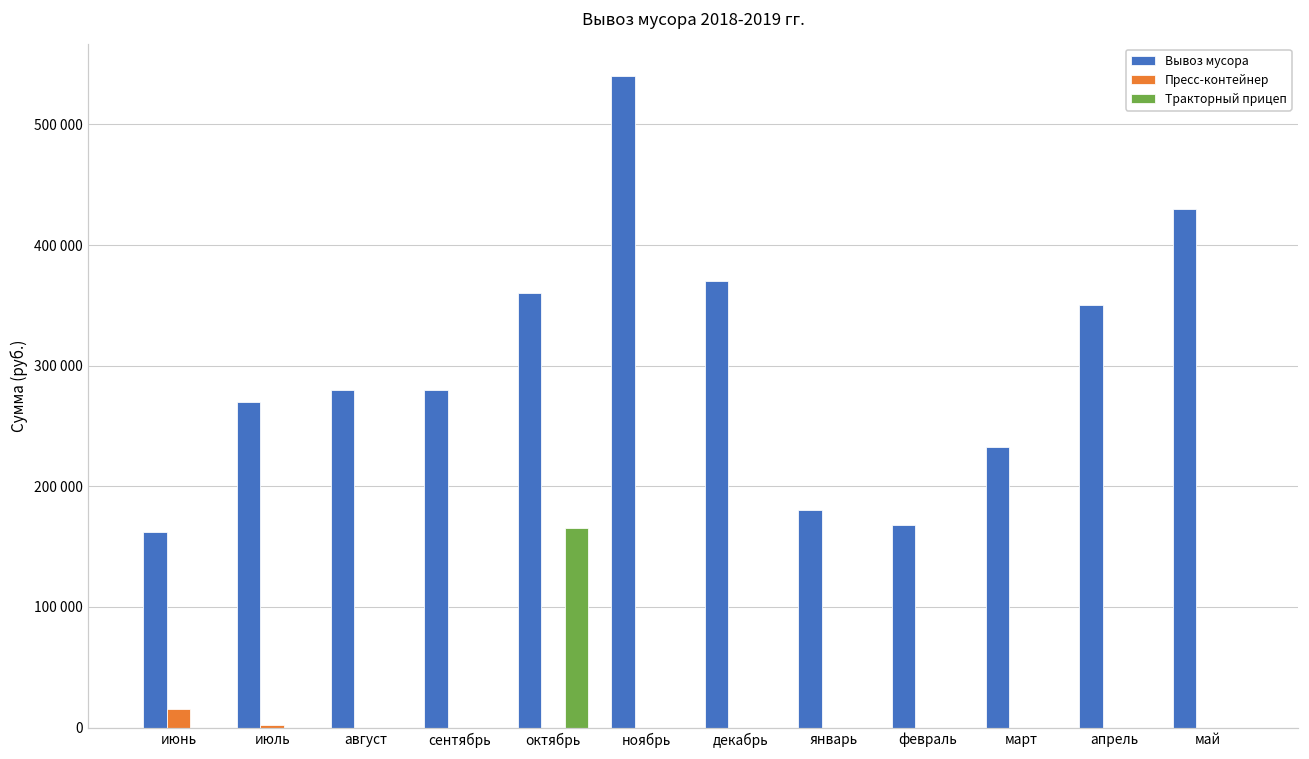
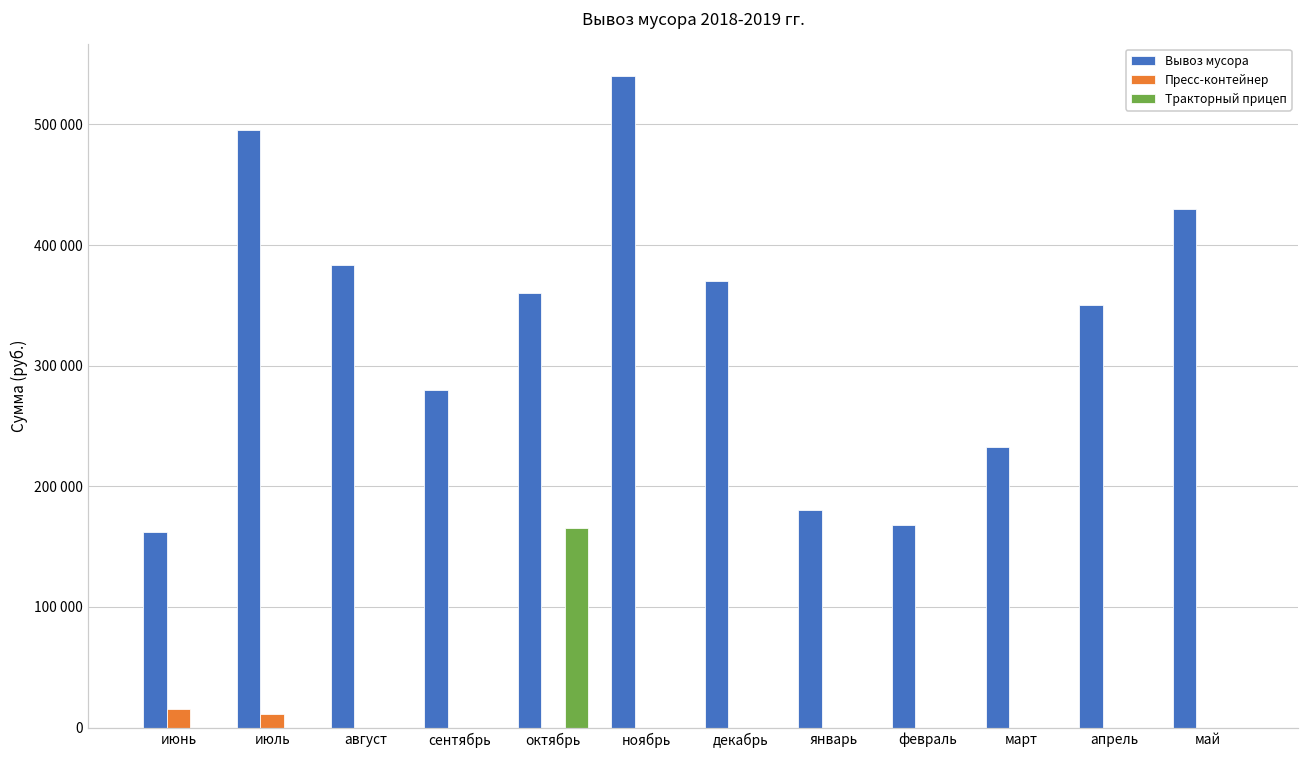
Вывоз мусора, июль: 270000 -> 496000
Пресс-контейнер, июль: 2000 -> 11000
Вывоз мусора, август: 280000 -> 383000
